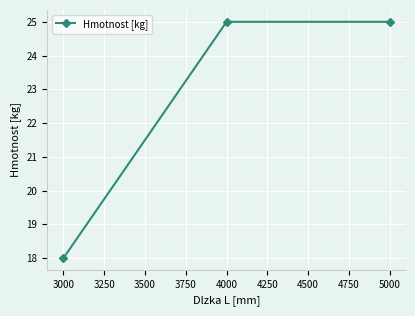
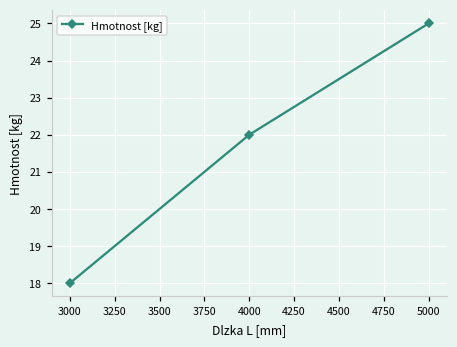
4000: 25 -> 22
